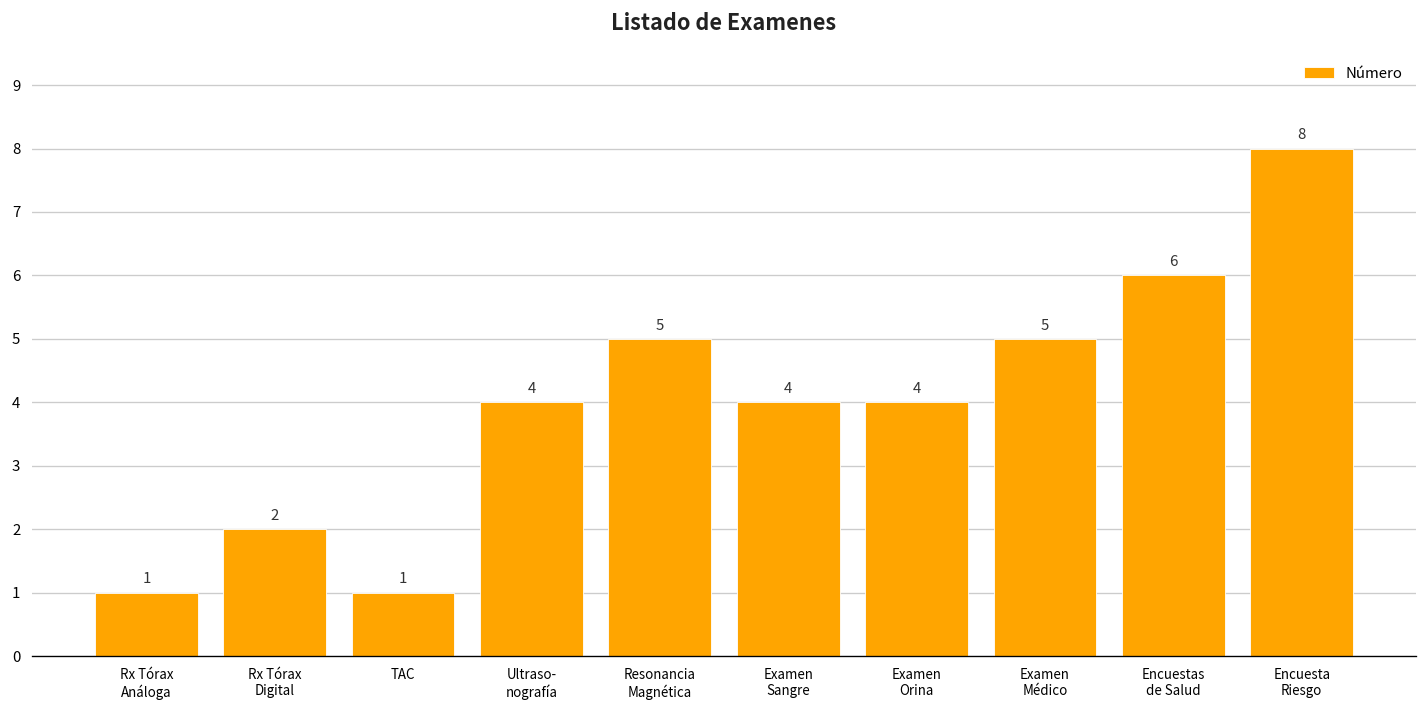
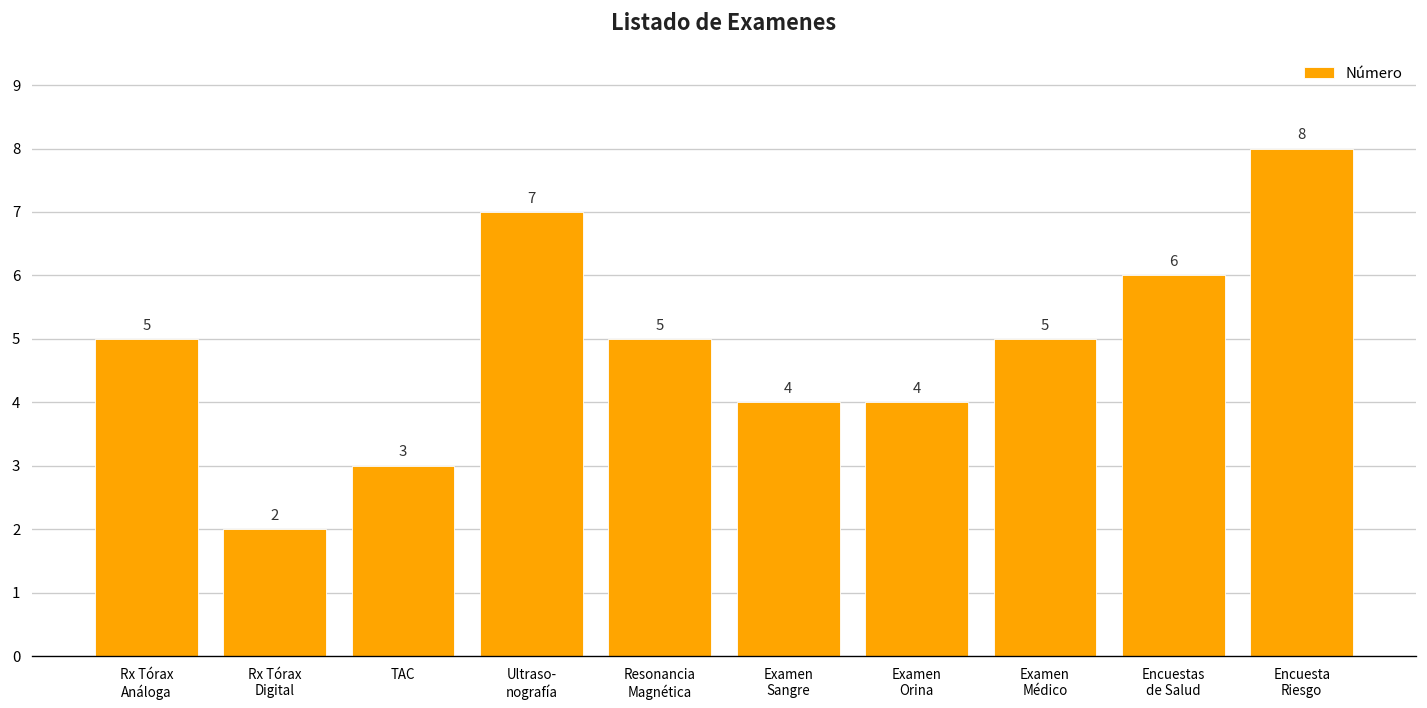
Rx Tórax Análoga: 1 -> 5
TAC: 1 -> 3
Ultraso- nografía: 4 -> 7
